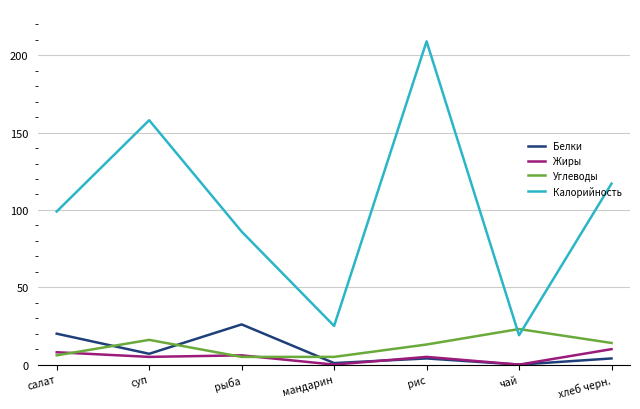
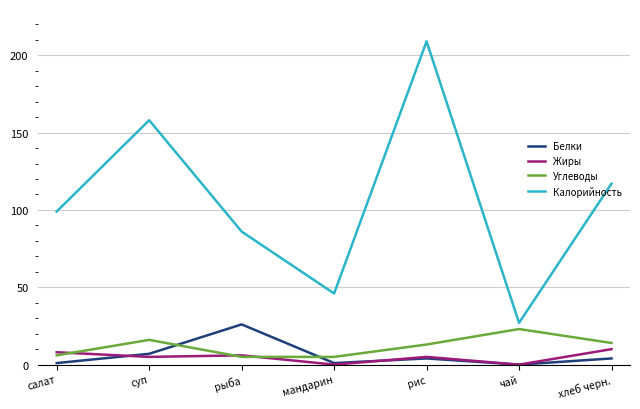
Белки, салат: 20 -> 1
Калорийность, мандарин: 25 -> 46
Калорийность, чай: 19 -> 27
